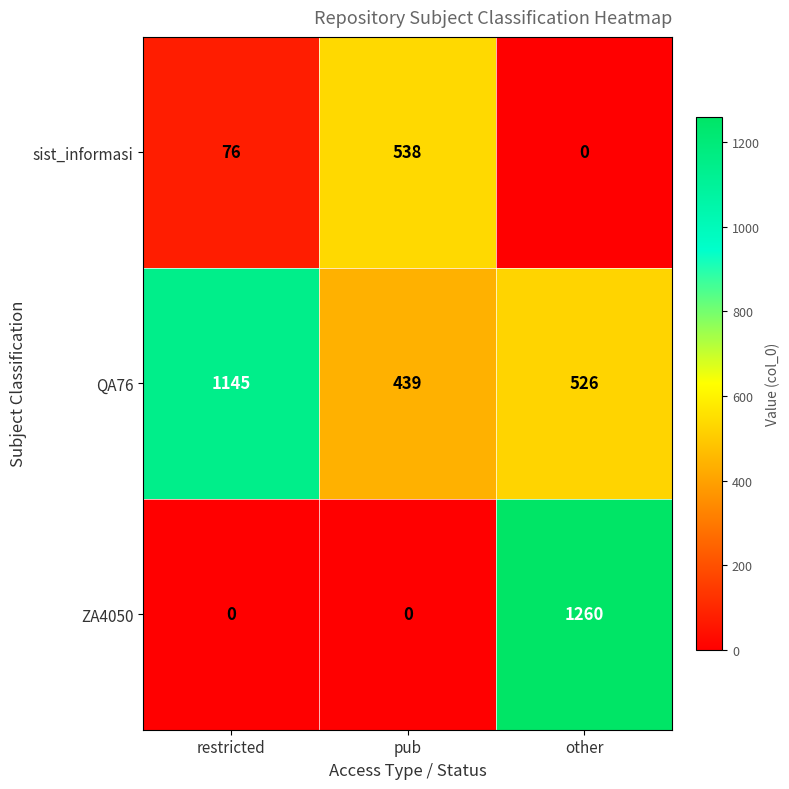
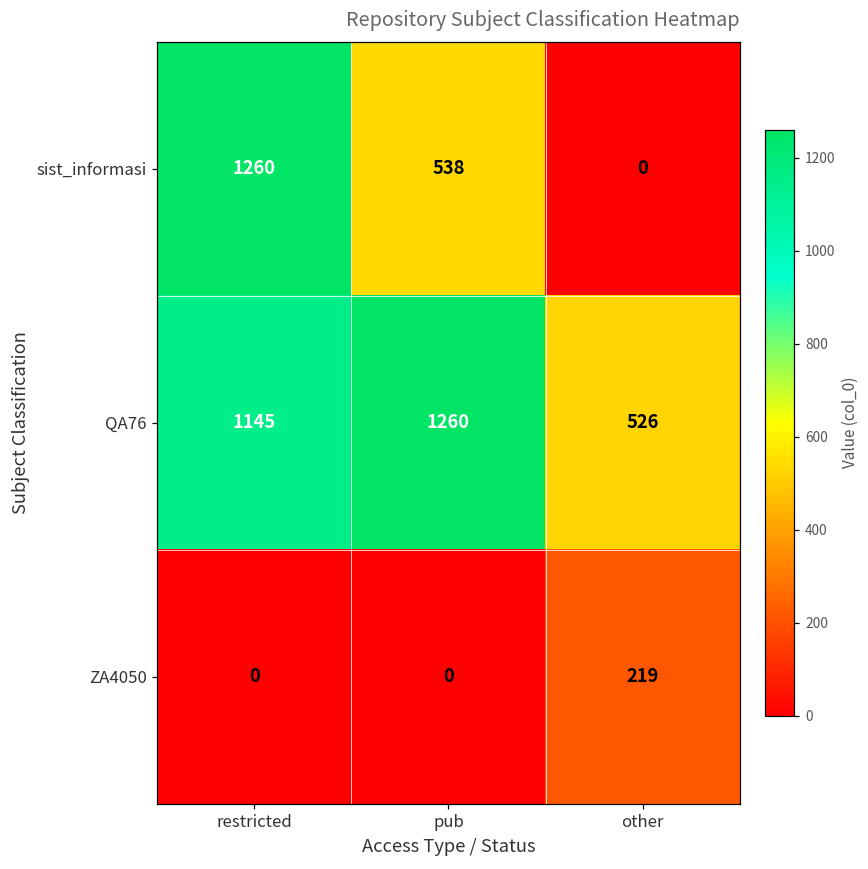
sist_informasi, restricted: 76 -> 1260
QA76, pub: 439 -> 1260
ZA4050, other: 1260 -> 219
